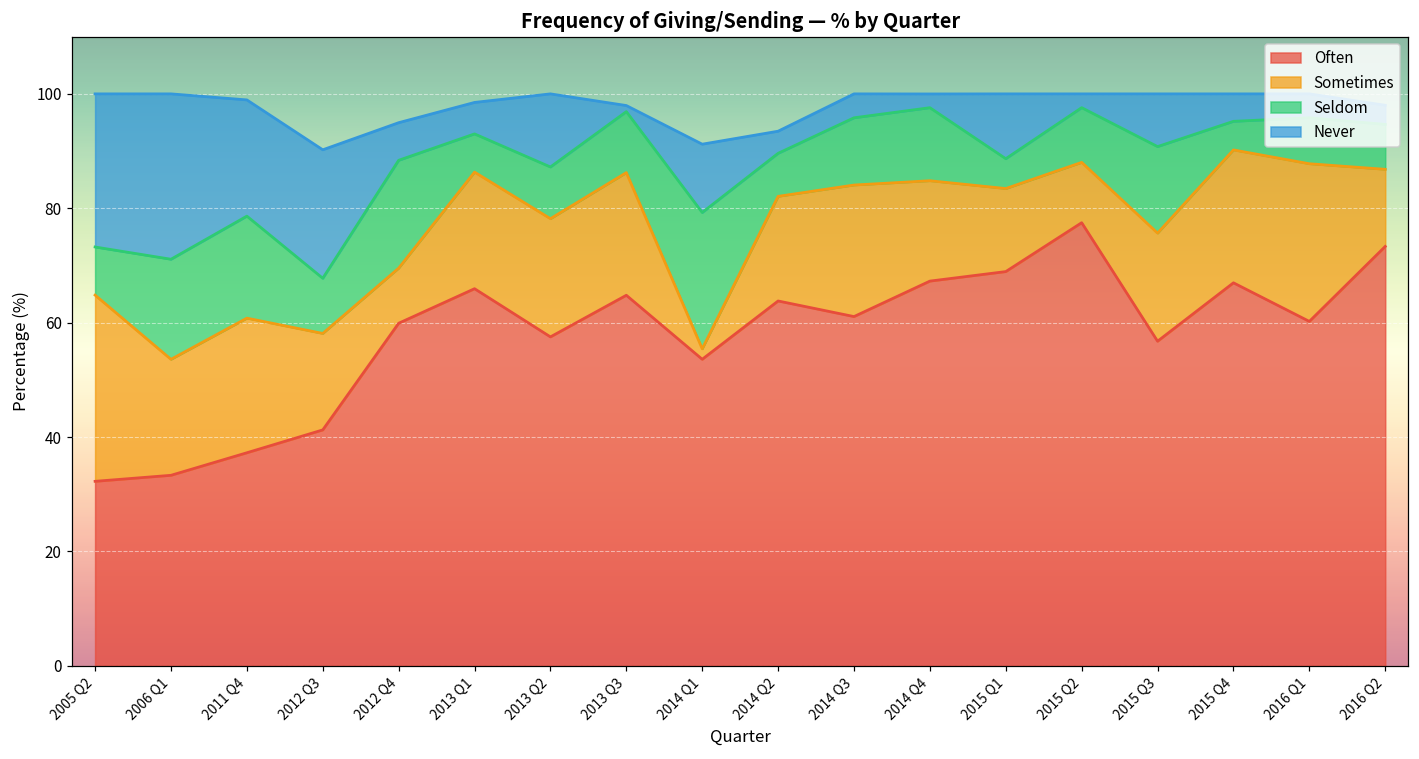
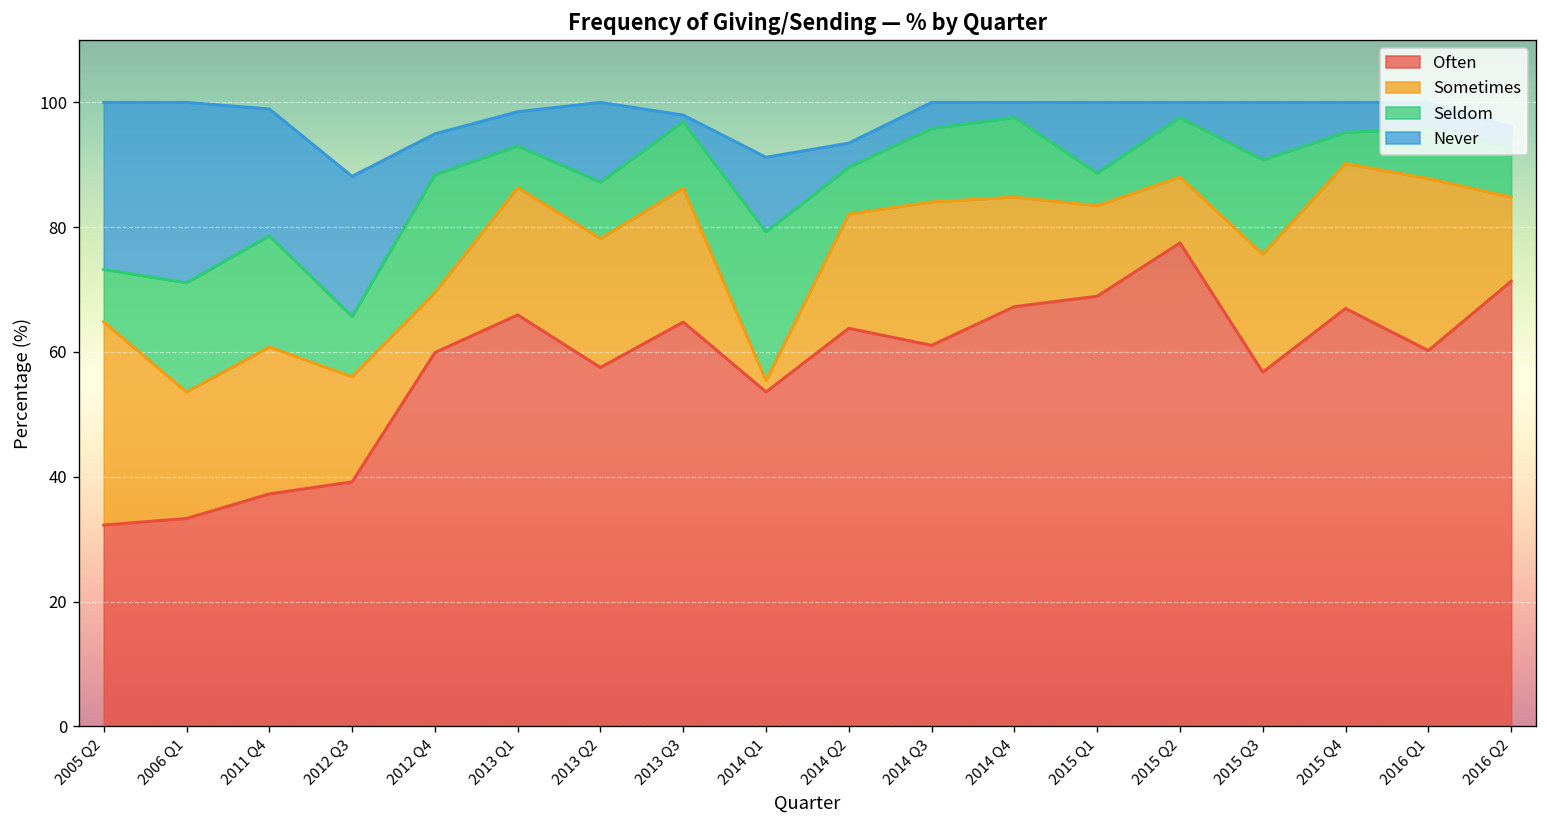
Often, 2012 Q3: 41 -> 39
Often, 2016 Q2: 73 -> 71
